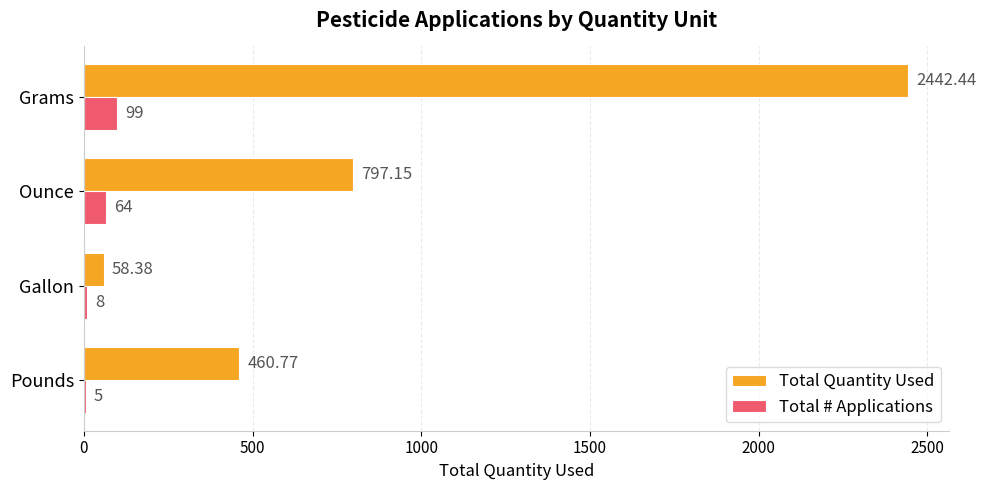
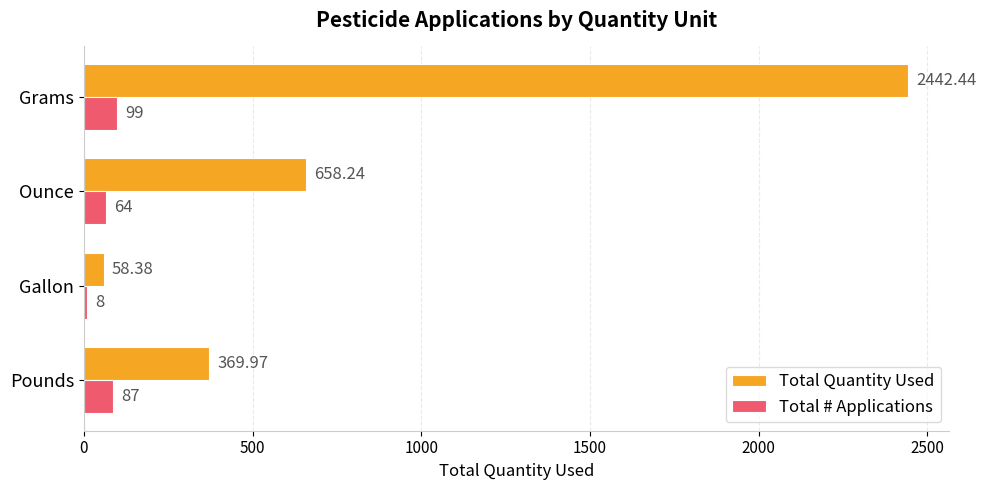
Total Quantity Used, Ounce: 797.15 -> 658.24
Total Quantity Used, Pounds: 460.77 -> 369.97
Total # Applications, Pounds: 5 -> 87
